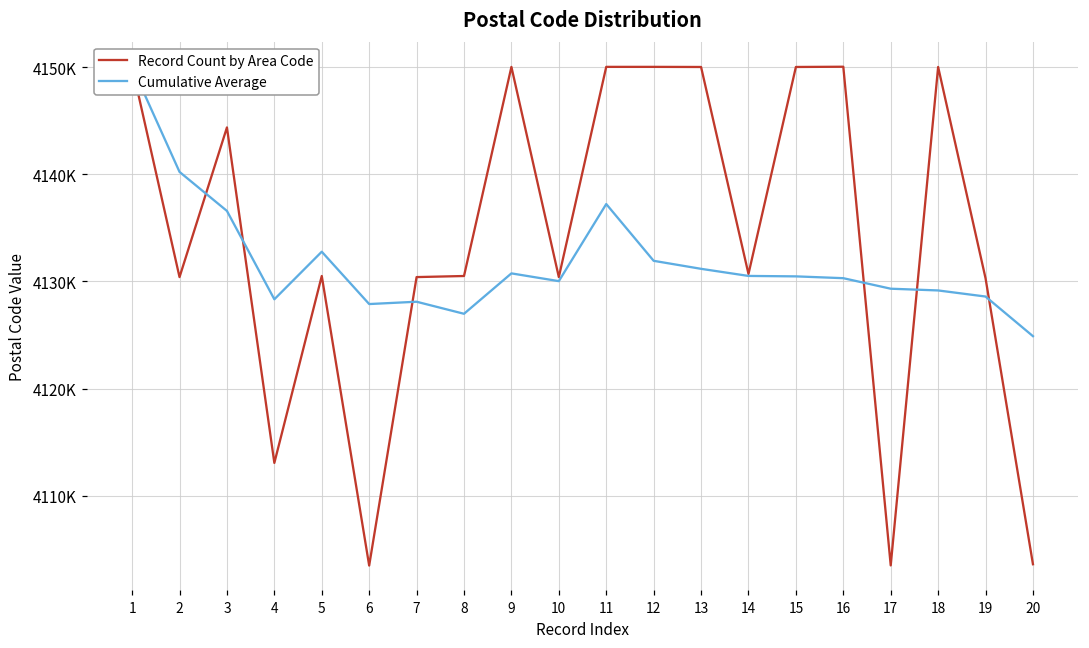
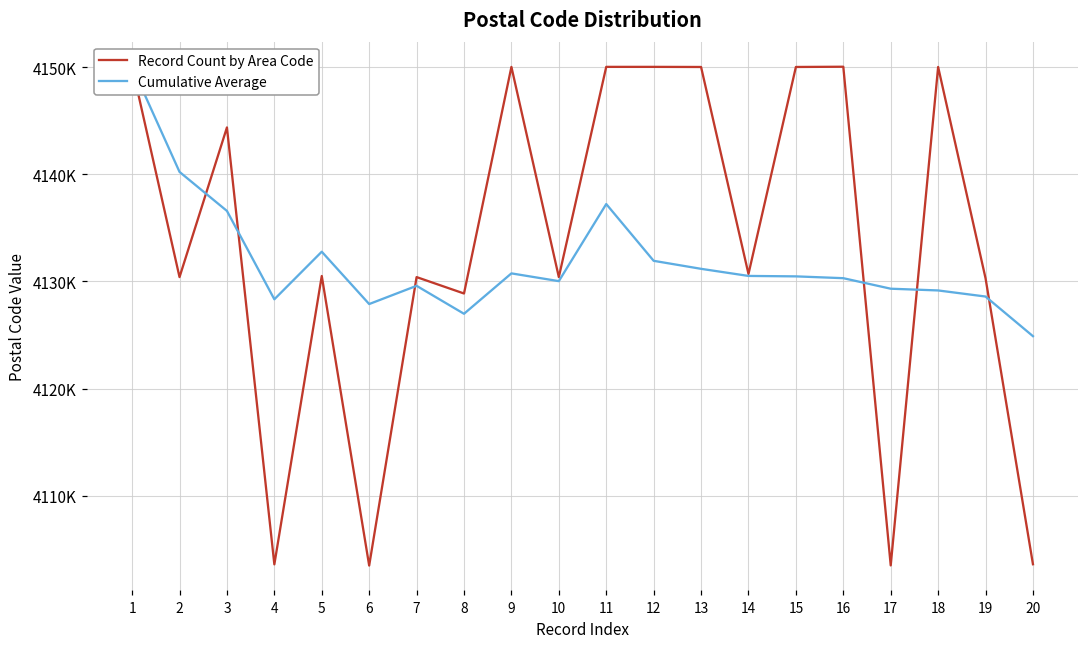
Record Count by Area Code, 4: 4113000 -> 4104000
Cumulative Average, 7: 4128000 -> 4130000
Record Count by Area Code, 8: 4131000 -> 4129000
